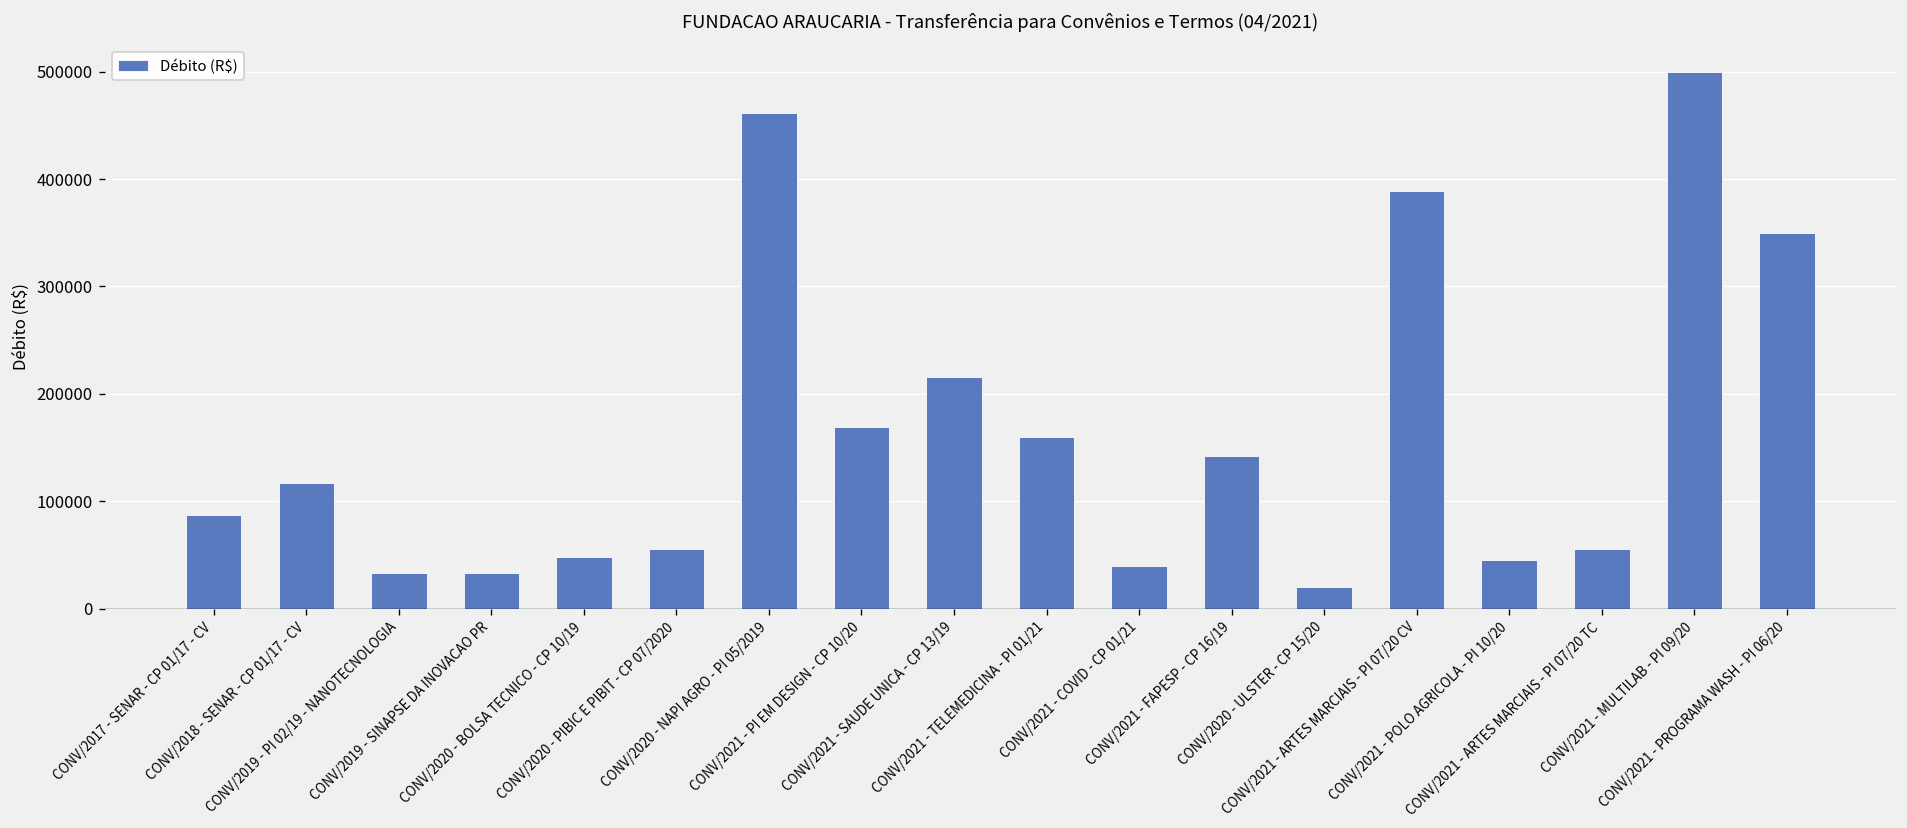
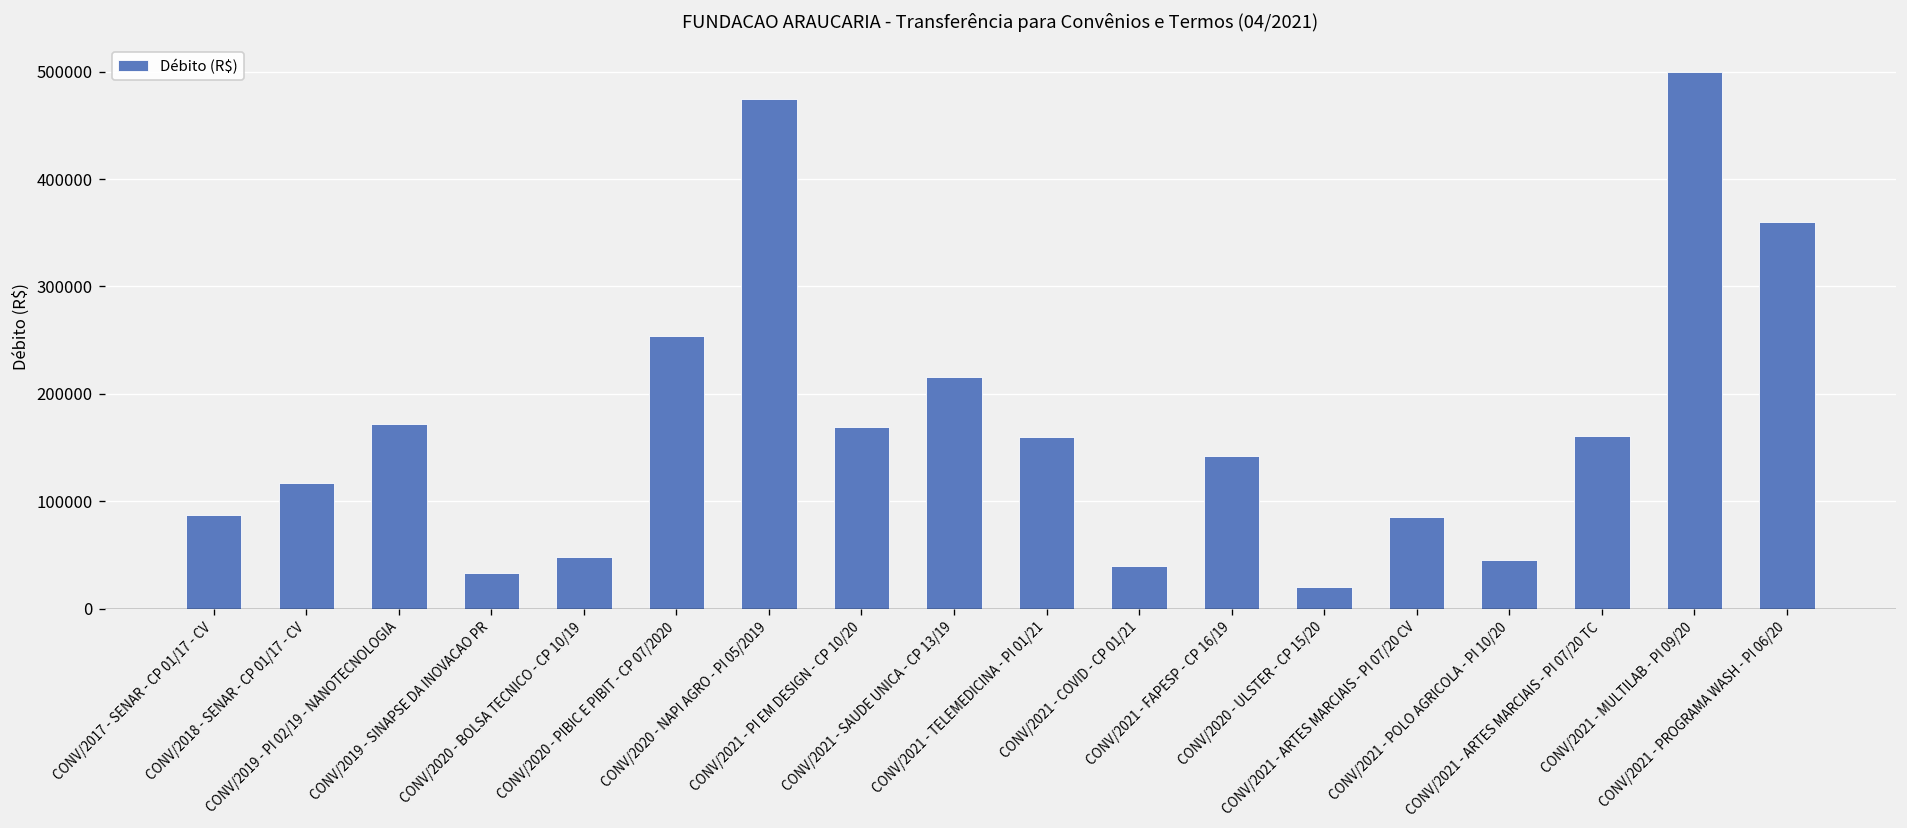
CONV/2019 - PI 02/19 - NANOTECNOLOGIA: 30000 -> 170000
CONV/2020 - PIBIC E PIBIT - CP 07/2020: 60000 -> 250000
CONV/2020 - NAPI AGRO - PI 05/2019: 460000 -> 470000
CONV/2021 - ARTES MARCIAIS - PI 07/20 CV: 390000 -> 90000
CONV/2021 - ARTES MARCIAIS - PI 07/20 TC: 60000 -> 160000
CONV/2021 - PROGRAMA WASH - PI 06/20: 350000 -> 360000
